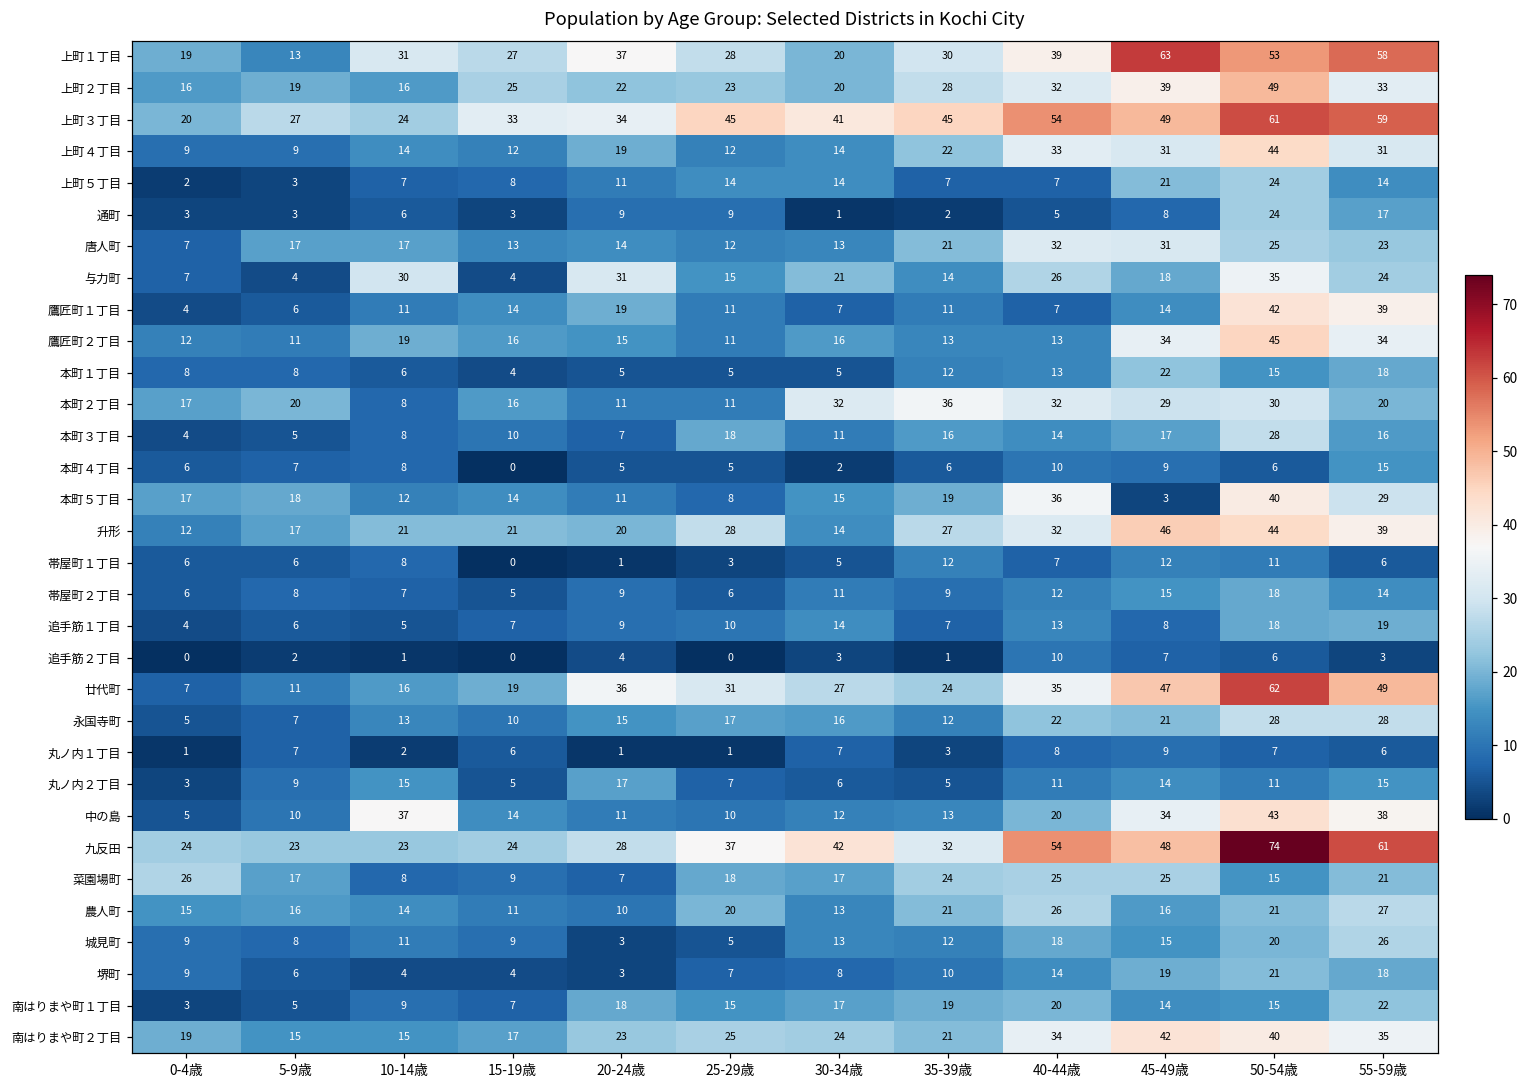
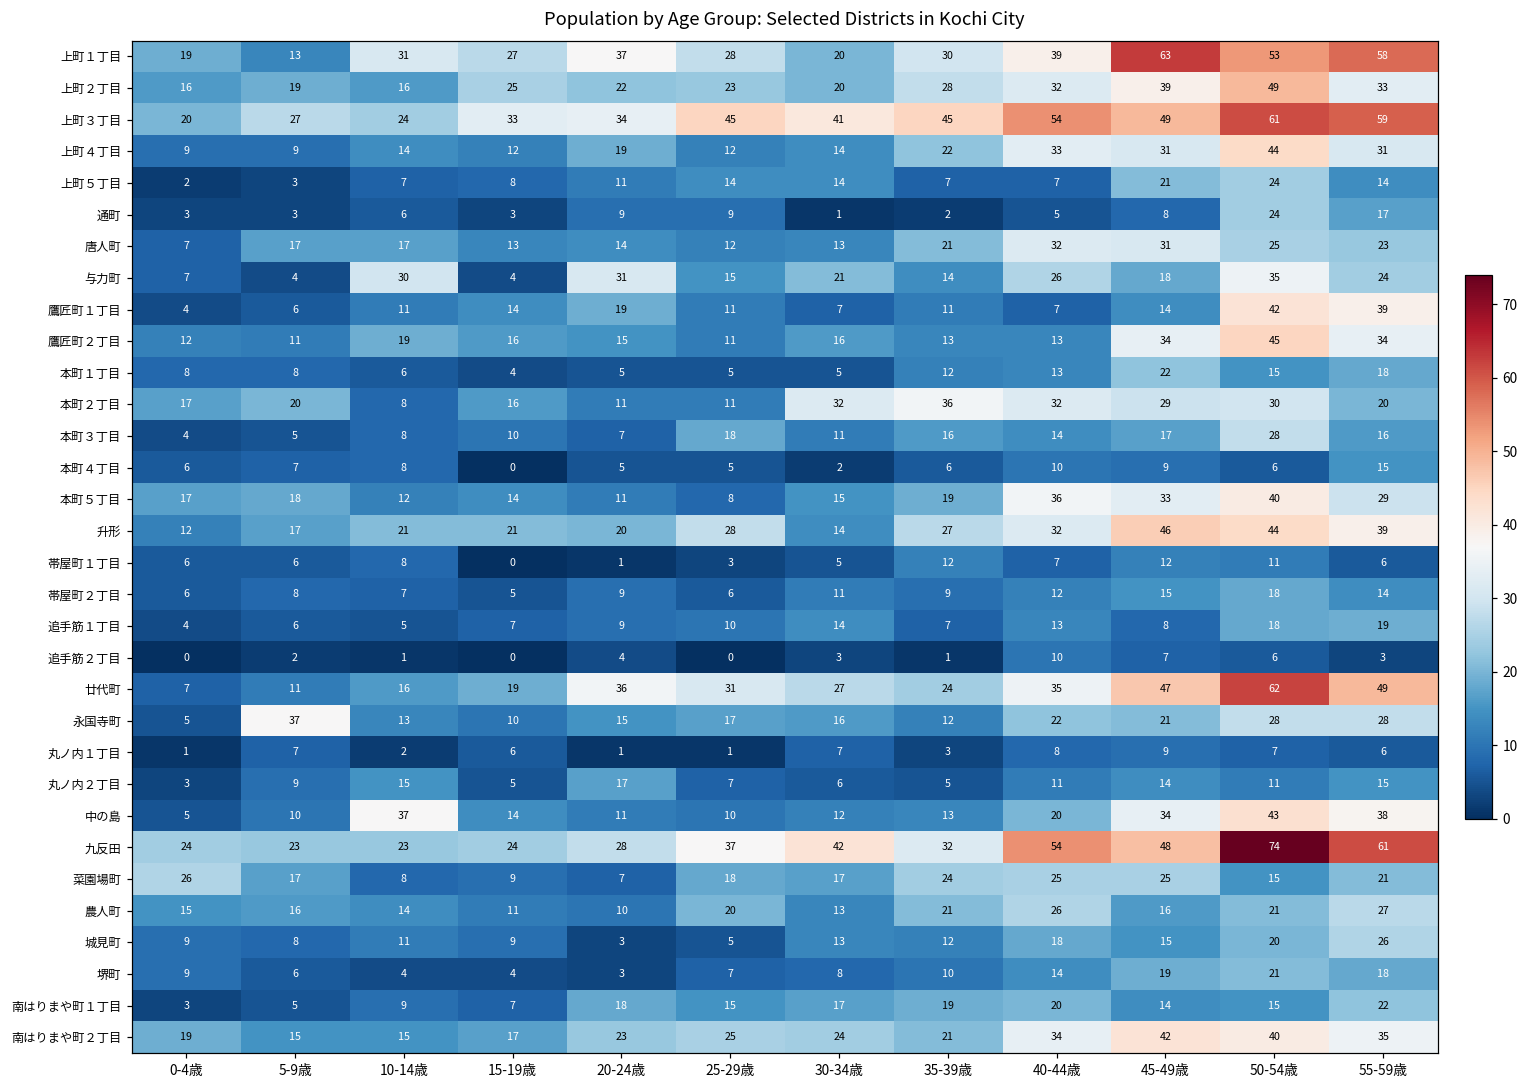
本町５丁目, 45-49歳: 3 -> 33
永国寺町, 5-9歳: 7 -> 37
